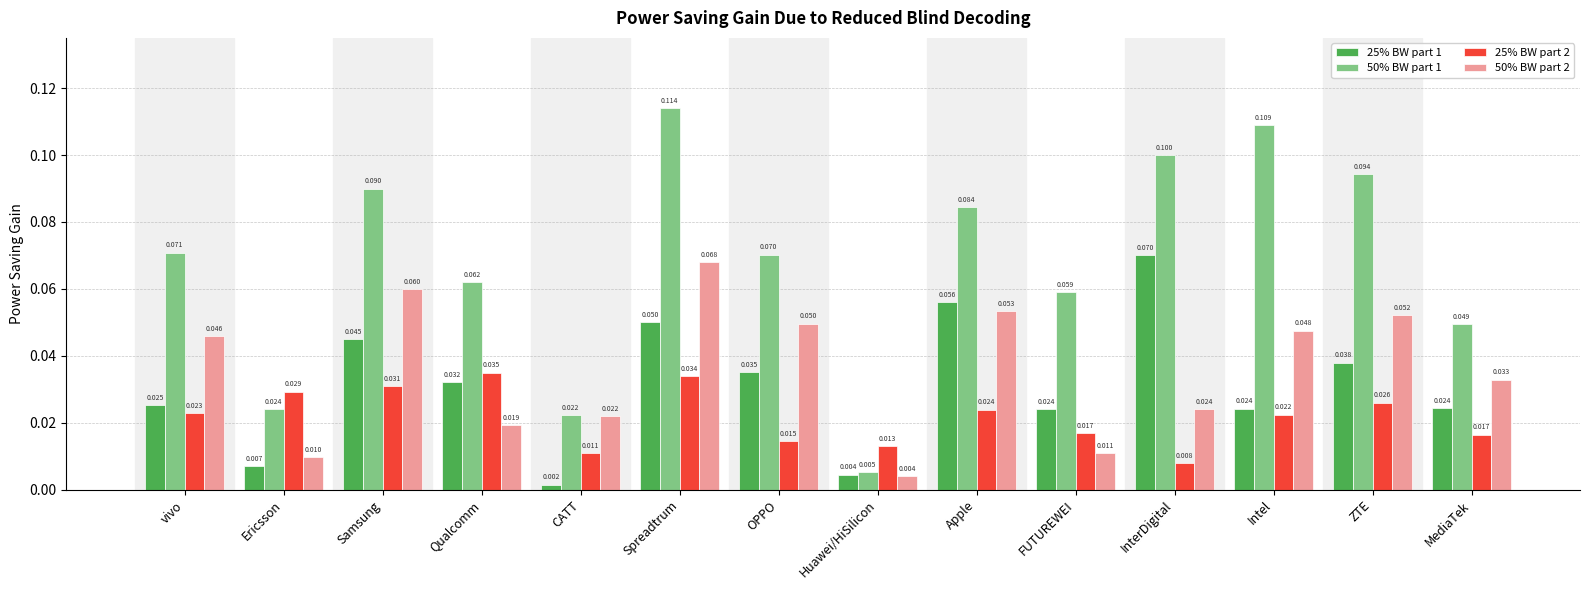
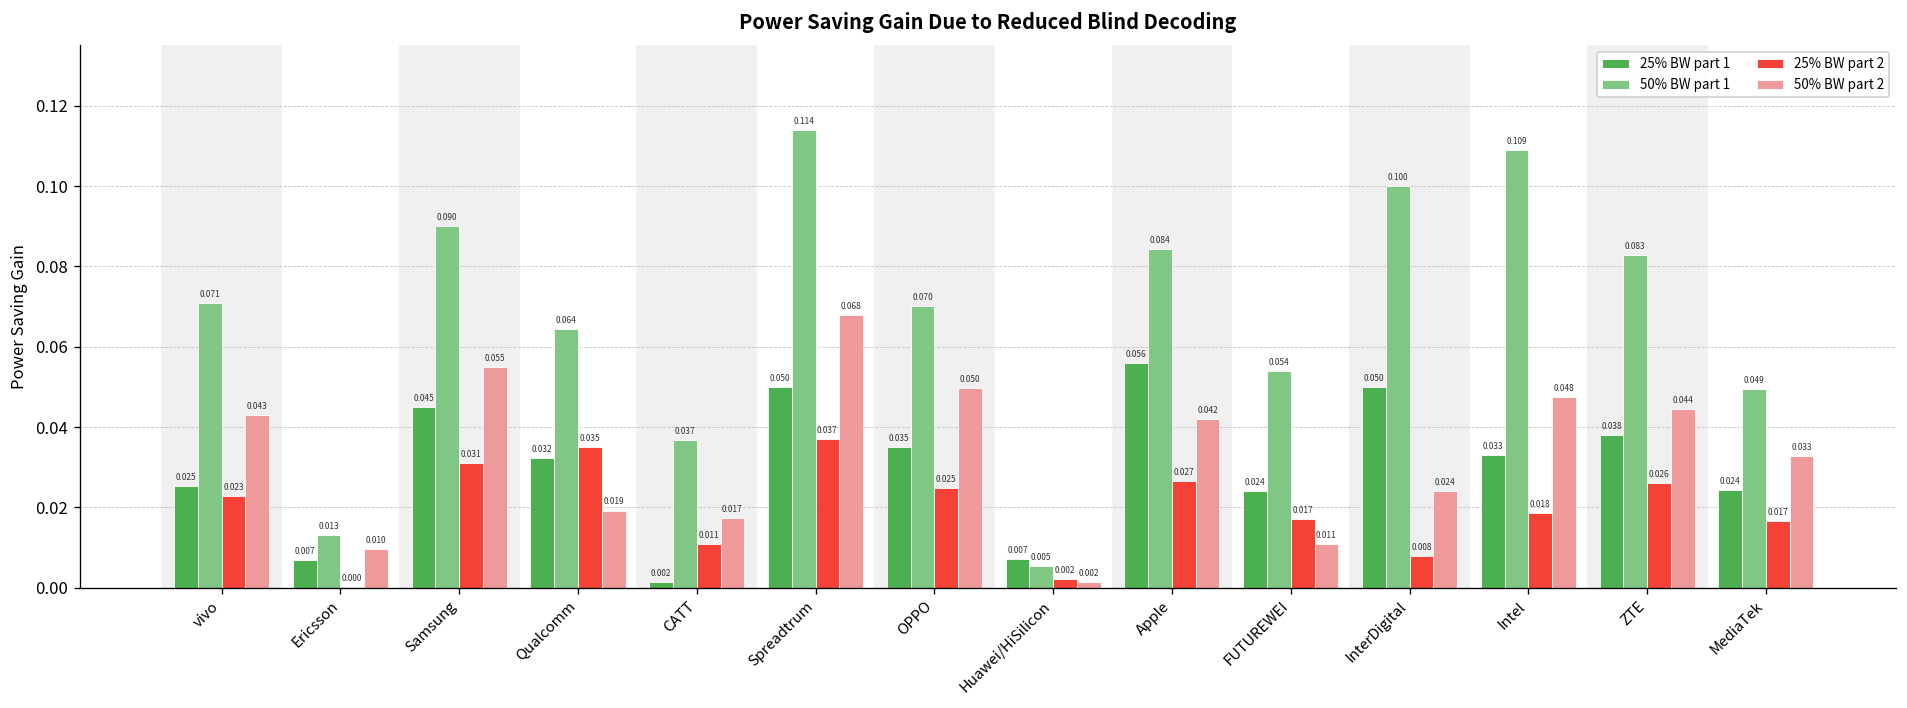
50% BW part 2, vivo: 0.046 -> 0.043
50% BW part 1, Ericsson: 0.024 -> 0.013
25% BW part 2, Ericsson: 0.029 -> 0.000
50% BW part 2, Samsung: 0.060 -> 0.055
50% BW part 1, Qualcomm: 0.062 -> 0.064
50% BW part 1, CATT: 0.022 -> 0.037
50% BW part 2, CATT: 0.022 -> 0.017
25% BW part 2, Spreadtrum: 0.034 -> 0.037
25% BW part 2, OPPO: 0.015 -> 0.025
25% BW part 1, Huawei/HiSilicon: 0.004 -> 0.007
25% BW part 2, Huawei/HiSilicon: 0.013 -> 0.002
50% BW part 2, Huawei/HiSilicon: 0.004 -> 0.002
25% BW part 2, Apple: 0.024 -> 0.027
50% BW part 2, Apple: 0.053 -> 0.042
50% BW part 1, FUTUREWEI: 0.059 -> 0.054
25% BW part 1, InterDigital: 0.070 -> 0.050
25% BW part 1, Intel: 0.024 -> 0.033
25% BW part 2, Intel: 0.022 -> 0.018
50% BW part 1, ZTE: 0.094 -> 0.083
50% BW part 2, ZTE: 0.052 -> 0.044
